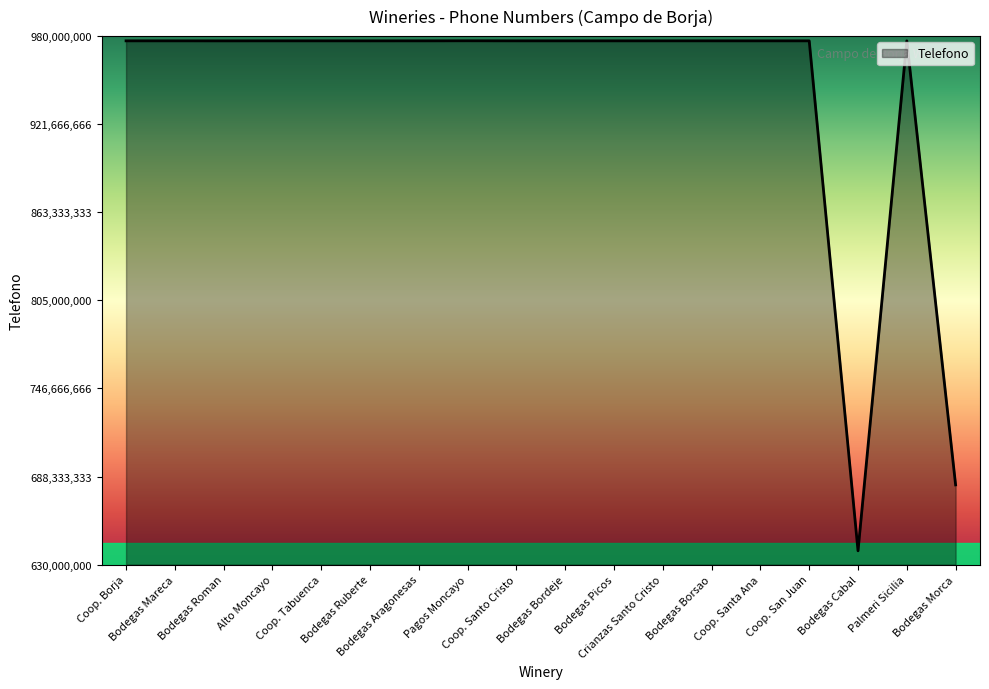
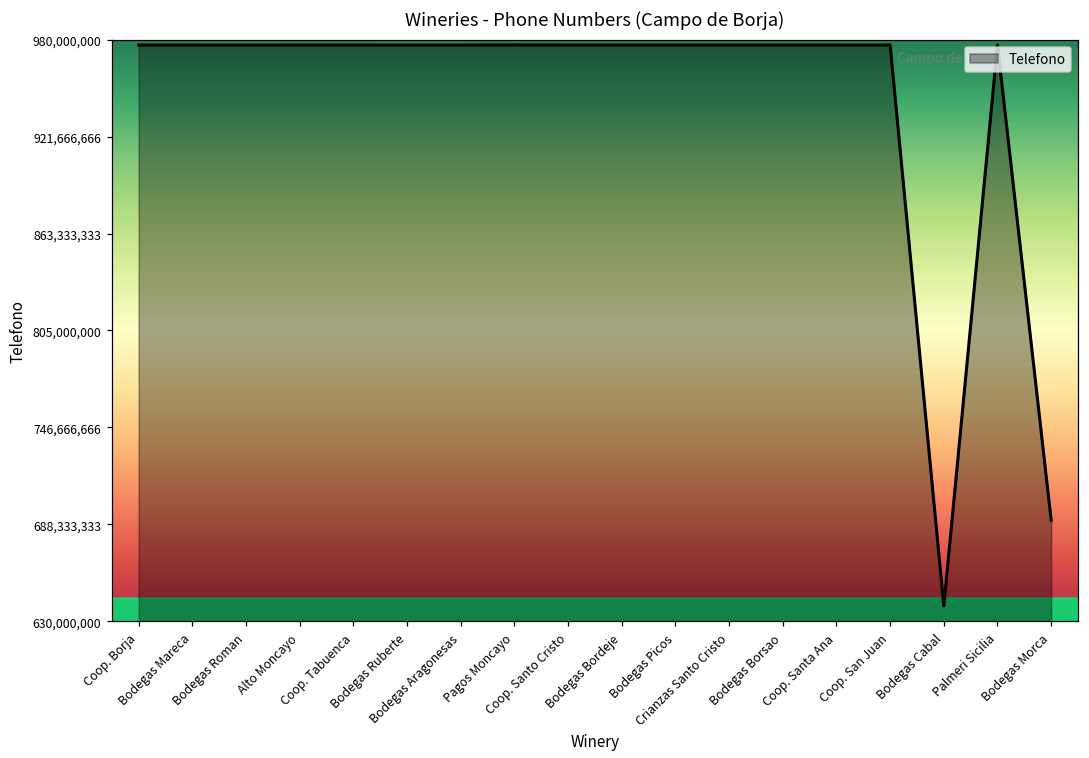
Bodegas Morca: 683,000,000 -> 691,000,000
